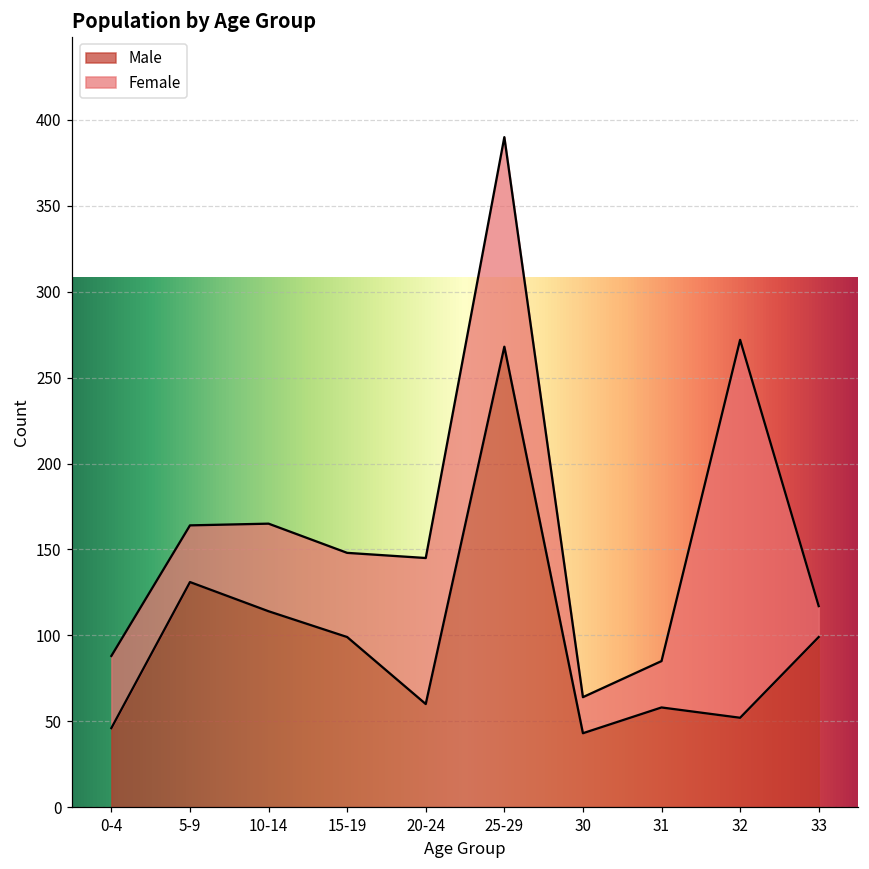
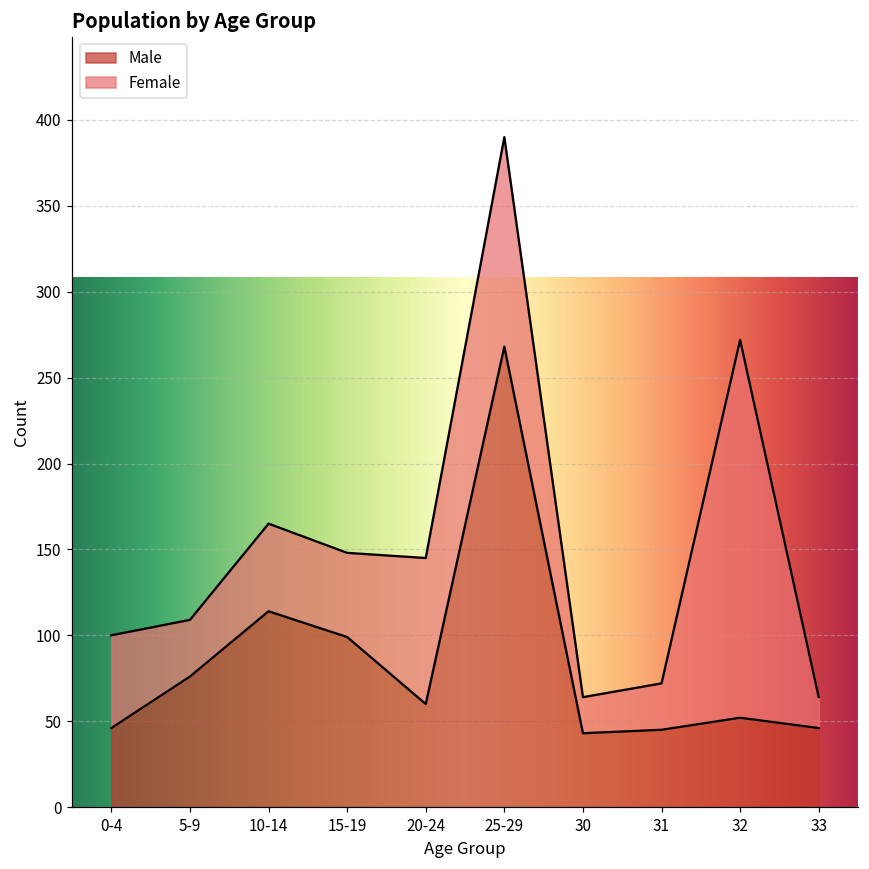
Female, 0-4: 42 -> 54
Male, 5-9: 131 -> 76
Male, 31: 58 -> 45
Male, 33: 99 -> 46
